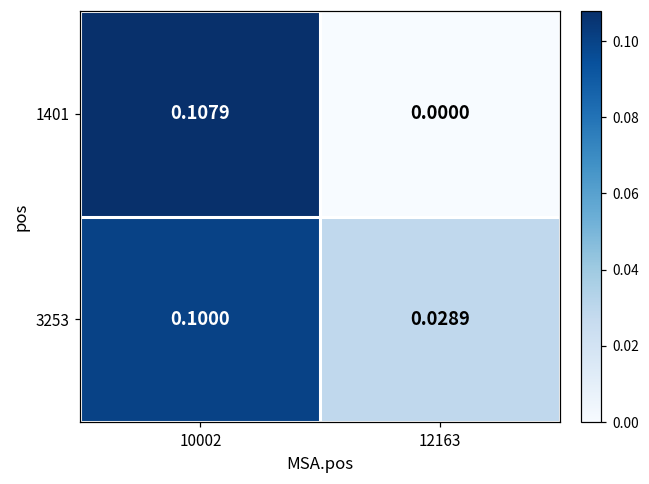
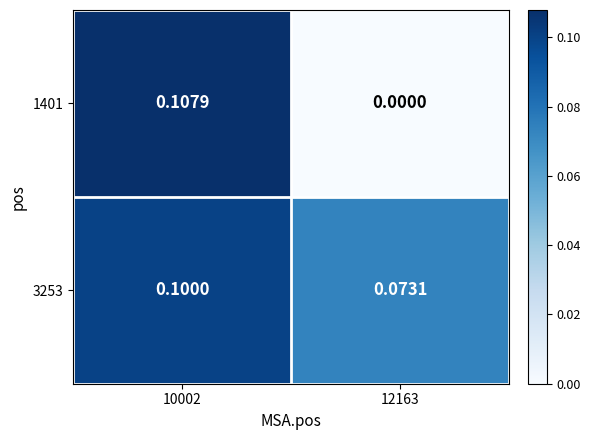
3253, 12163: 0.0289 -> 0.0731
